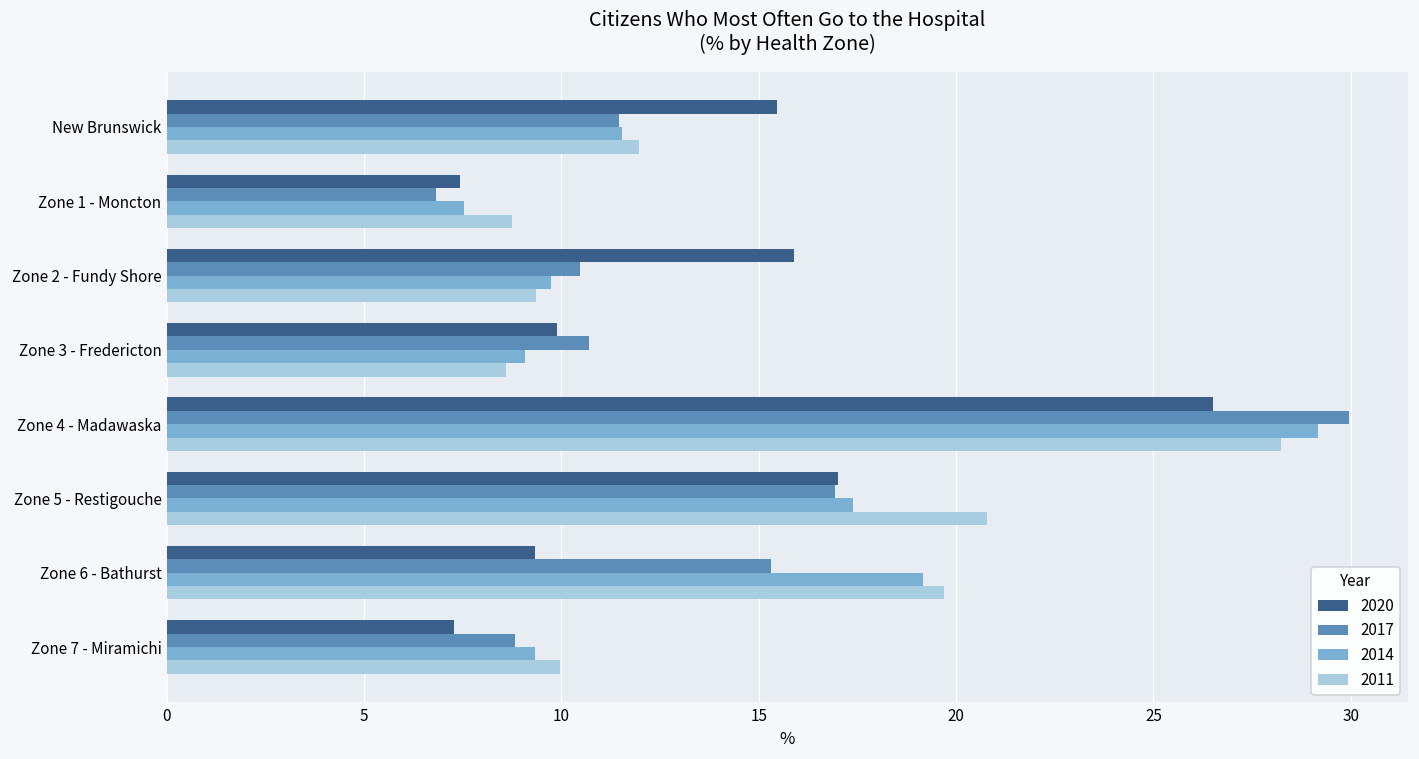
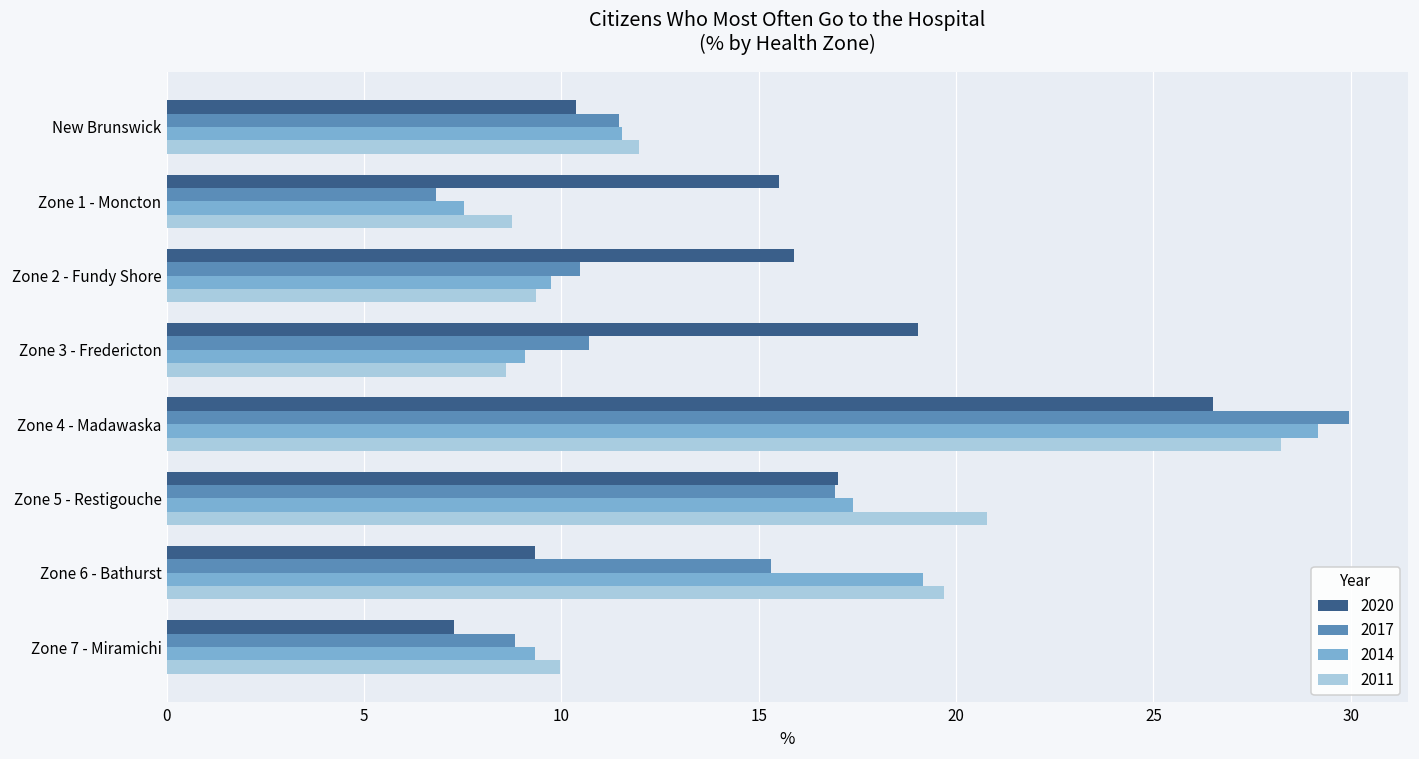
2020, New Brunswick: 15.5 -> 10.4
2020, Zone 1 - Moncton: 7.4 -> 15.5
2020, Zone 3 - Fredericton: 9.9 -> 19.0
